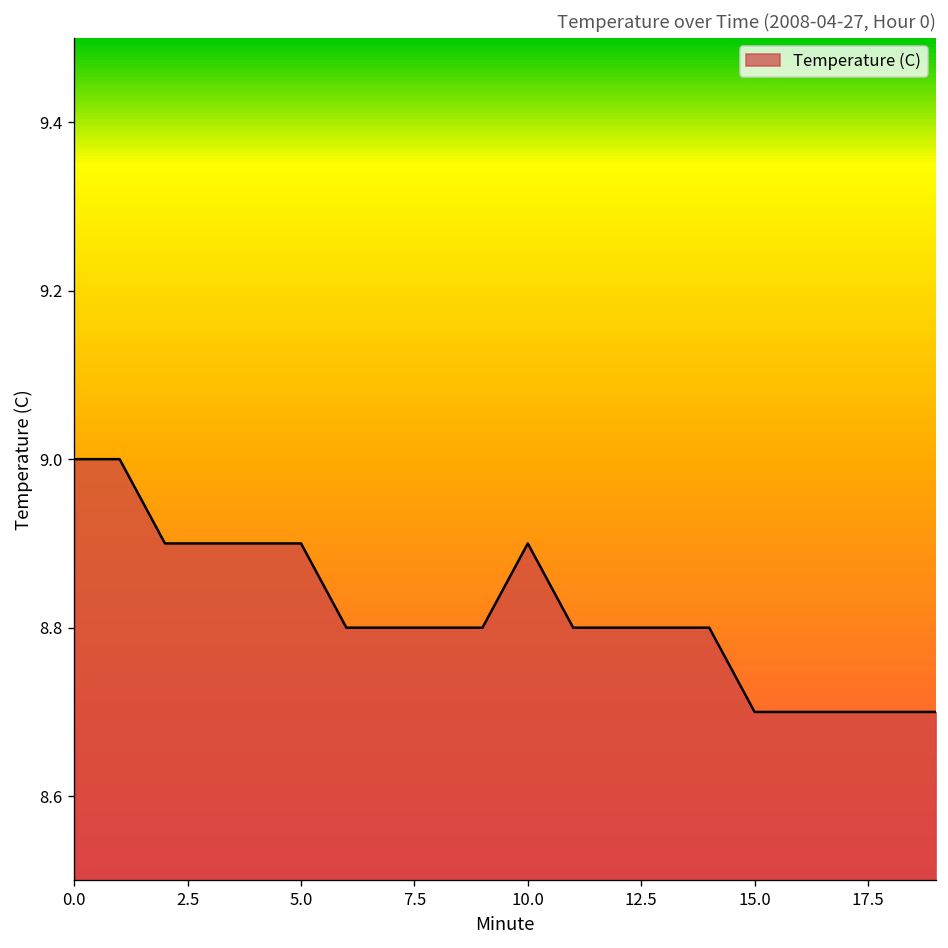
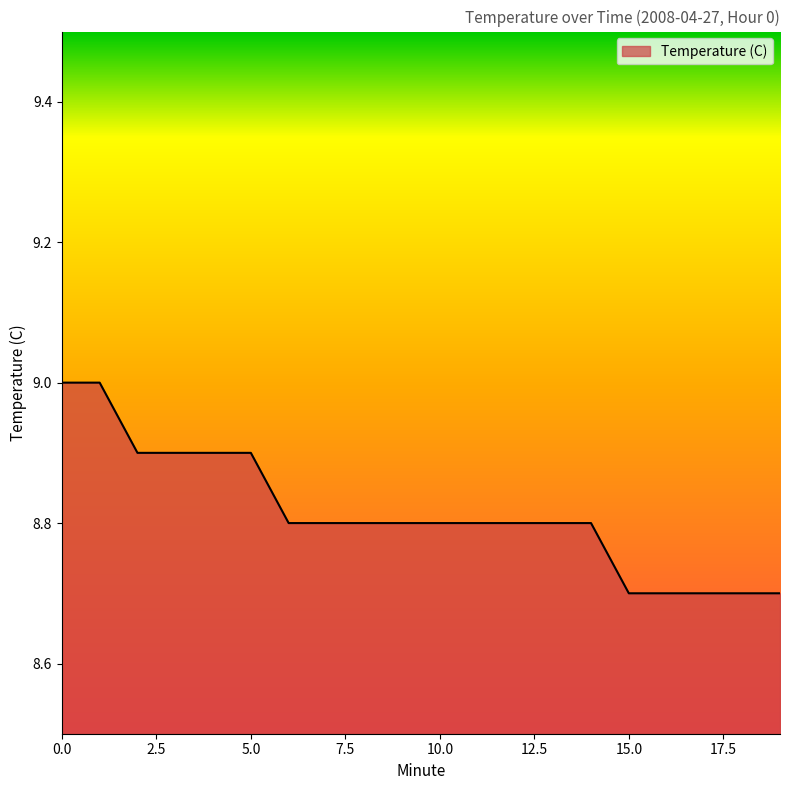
10.0: 8.9 -> 8.8
